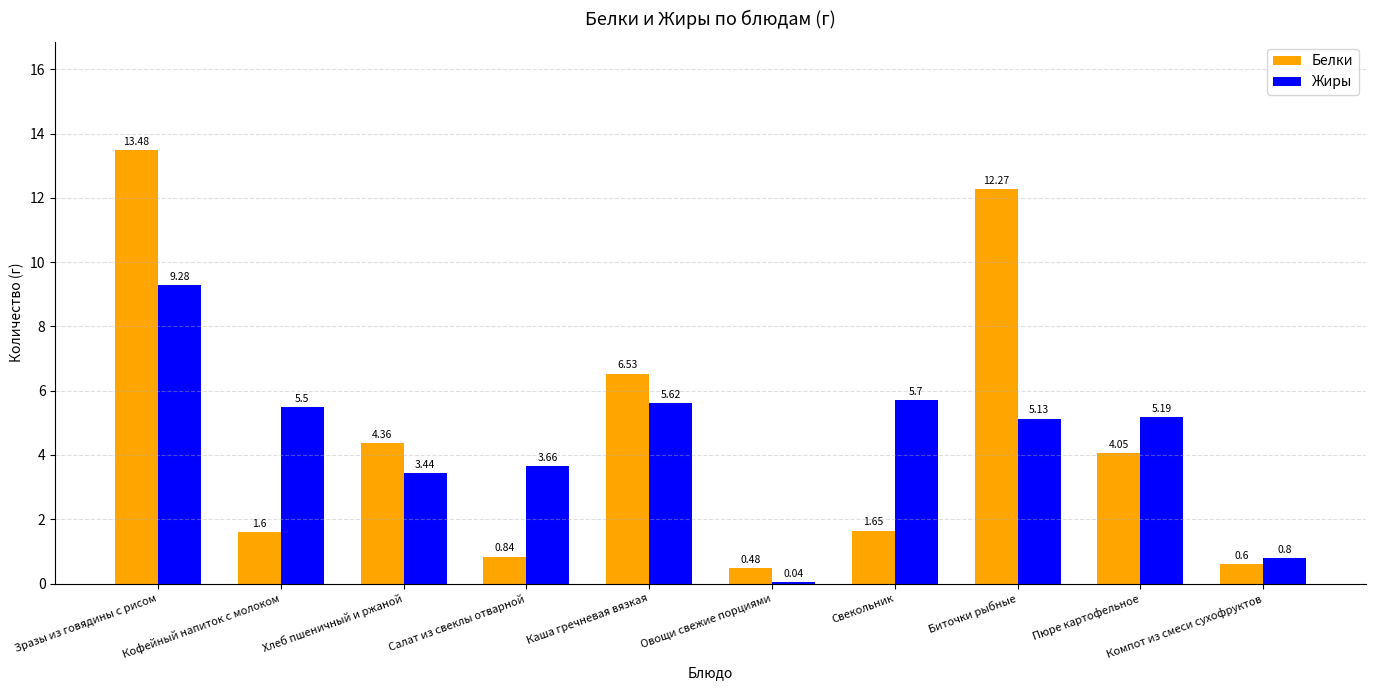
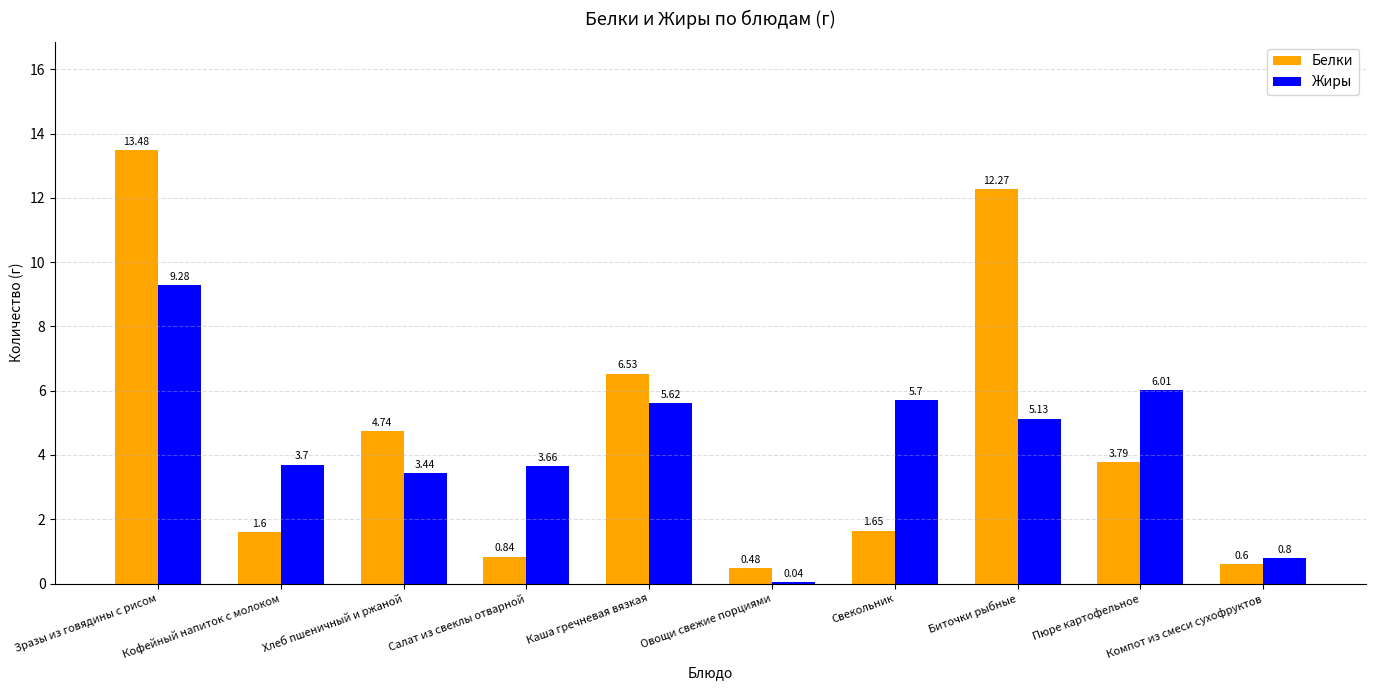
Жиры, Кофейный напиток с молоком: 5.5 -> 3.7
Белки, Хлеб пшеничный и ржаной: 4.36 -> 4.74
Белки, Пюре картофельное: 4.05 -> 3.79
Жиры, Пюре картофельное: 5.19 -> 6.01
